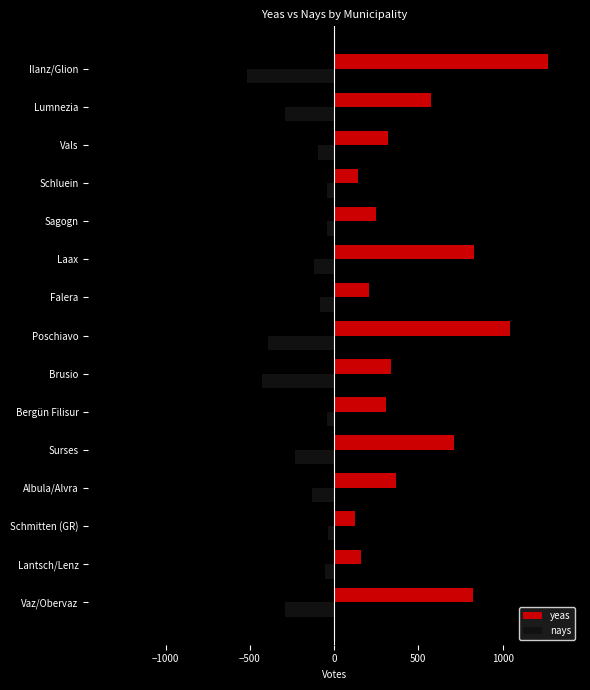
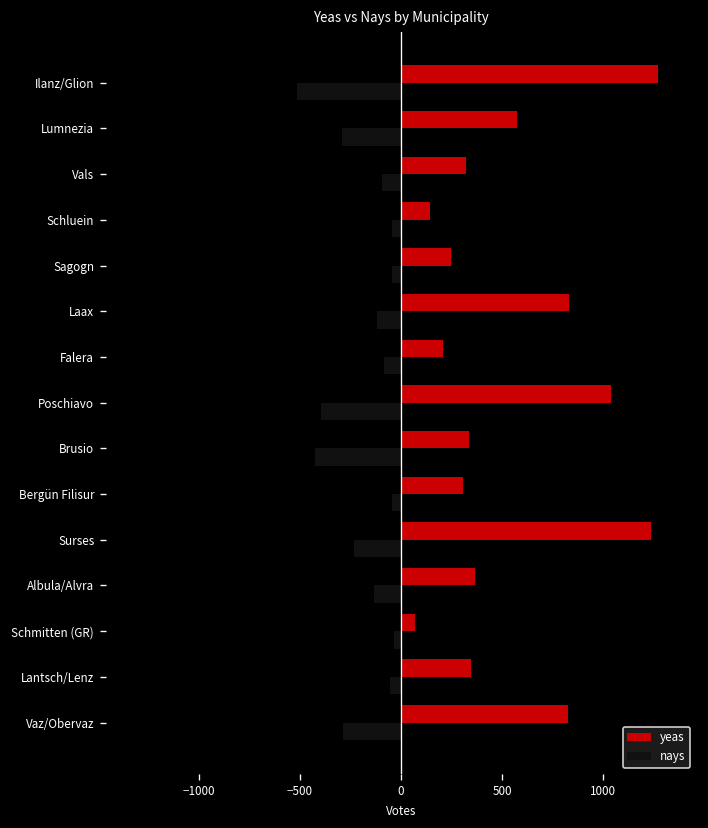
yeas, Surses: 710 -> 1240
yeas, Schmitten (GR): 130 -> 70
yeas, Lantsch/Lenz: 160 -> 350
